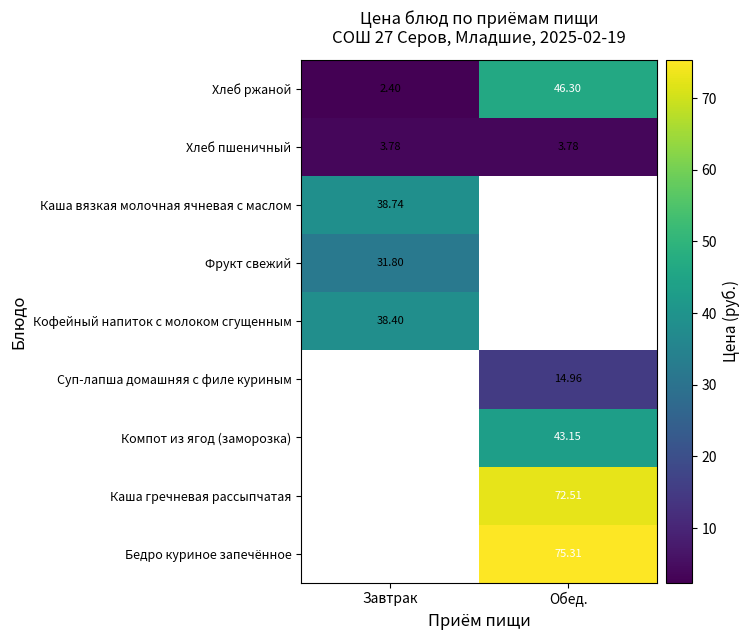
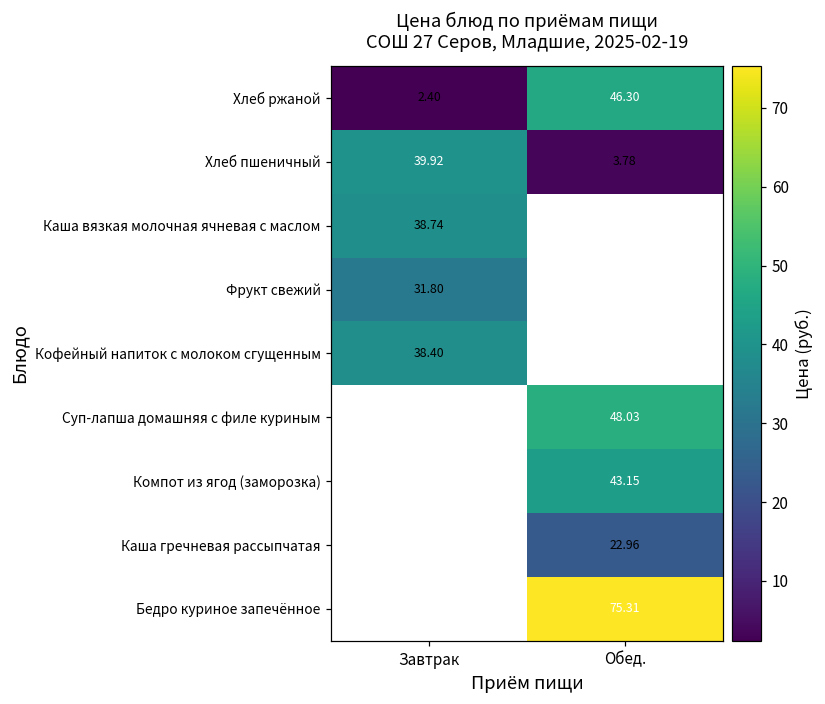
Хлеб пшеничный, Завтрак: 3.78 -> 39.92
Суп-лапша домашняя с филе куриным, Обед.: 14.96 -> 48.03
Каша гречневая рассыпчатая, Обед.: 72.51 -> 22.96
